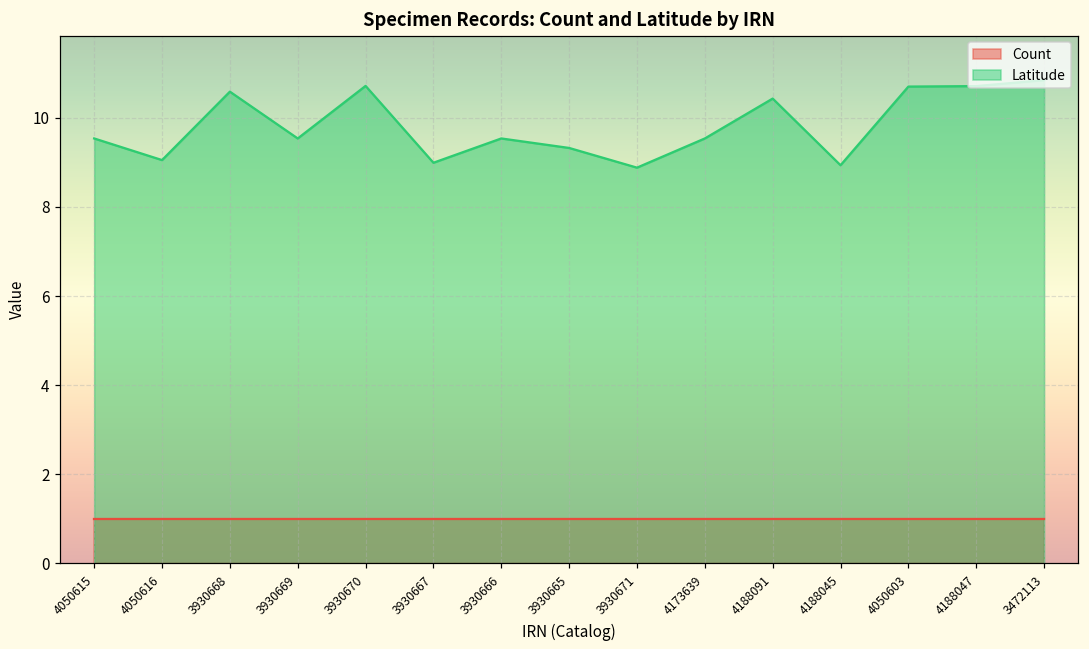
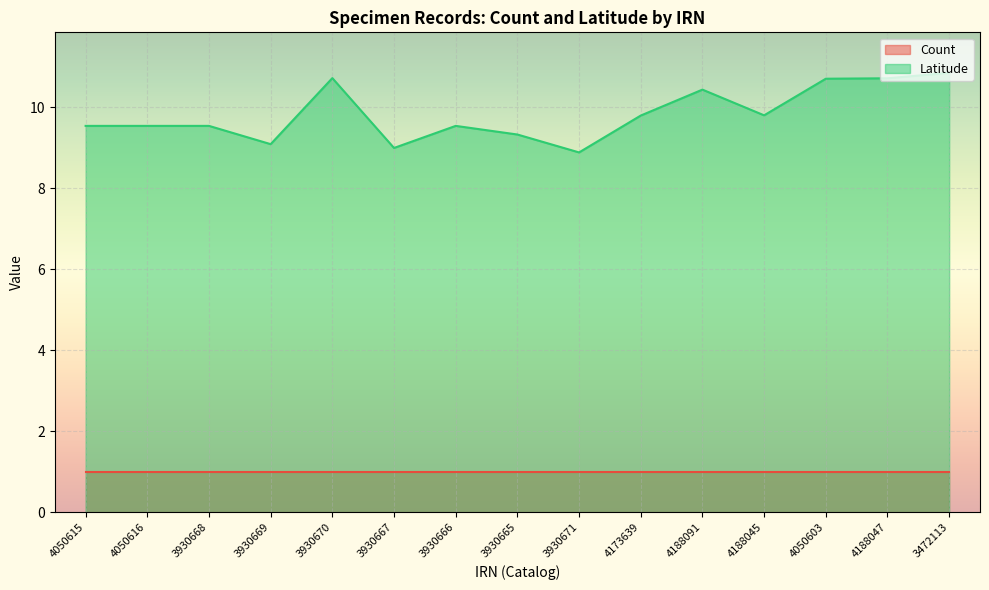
Latitude, 4050616: 9.1 -> 9.5
Latitude, 3930668: 10.6 -> 9.5
Latitude, 3930669: 9.5 -> 9.1
Latitude, 4173639: 9.5 -> 9.8
Latitude, 4188045: 8.9 -> 9.8
